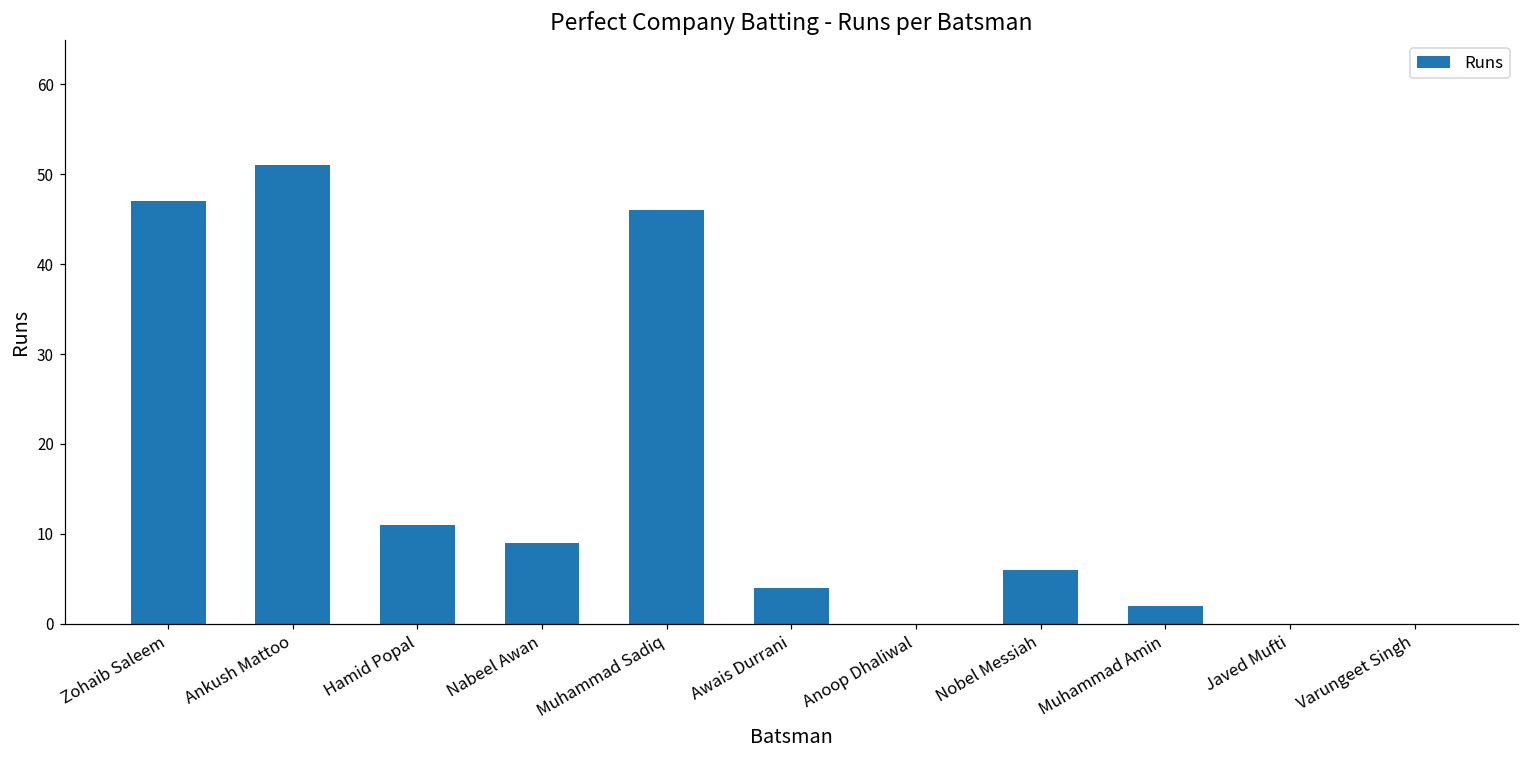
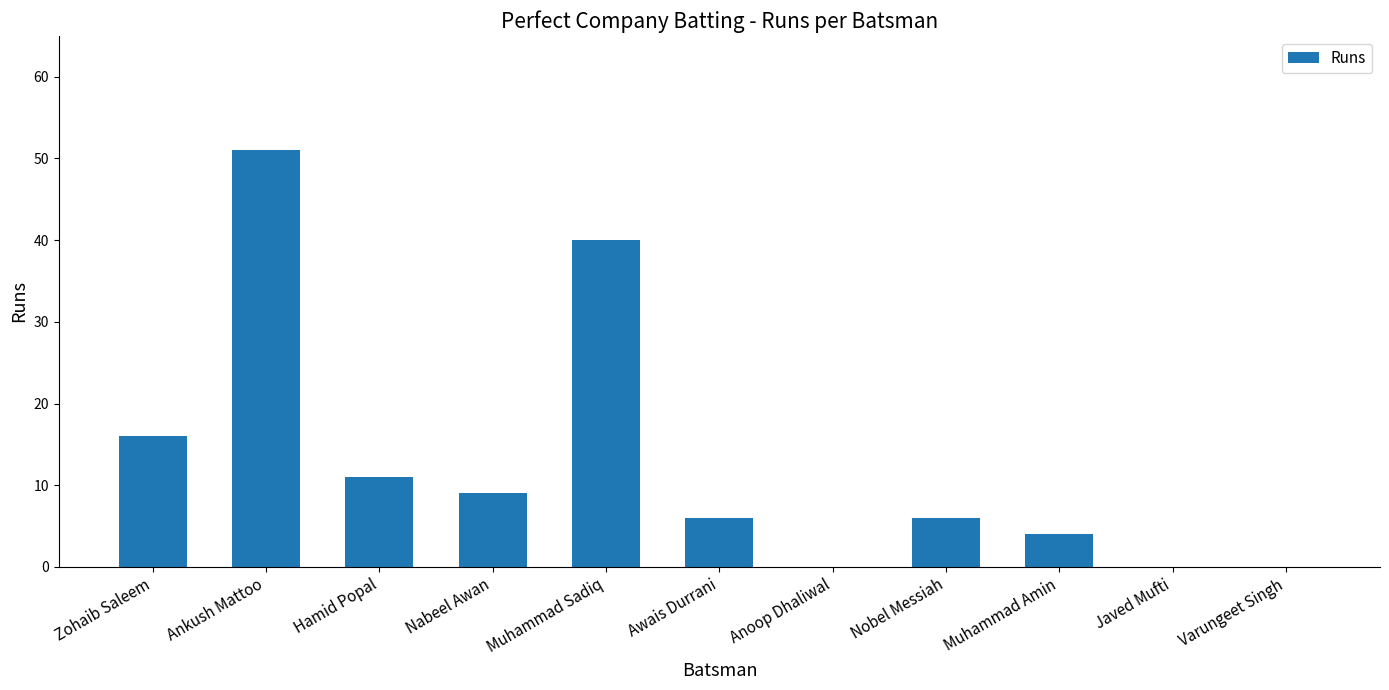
Zohaib Saleem: 47 -> 16
Muhammad Sadiq: 46 -> 40
Awais Durrani: 4 -> 6
Muhammad Amin: 2 -> 4
